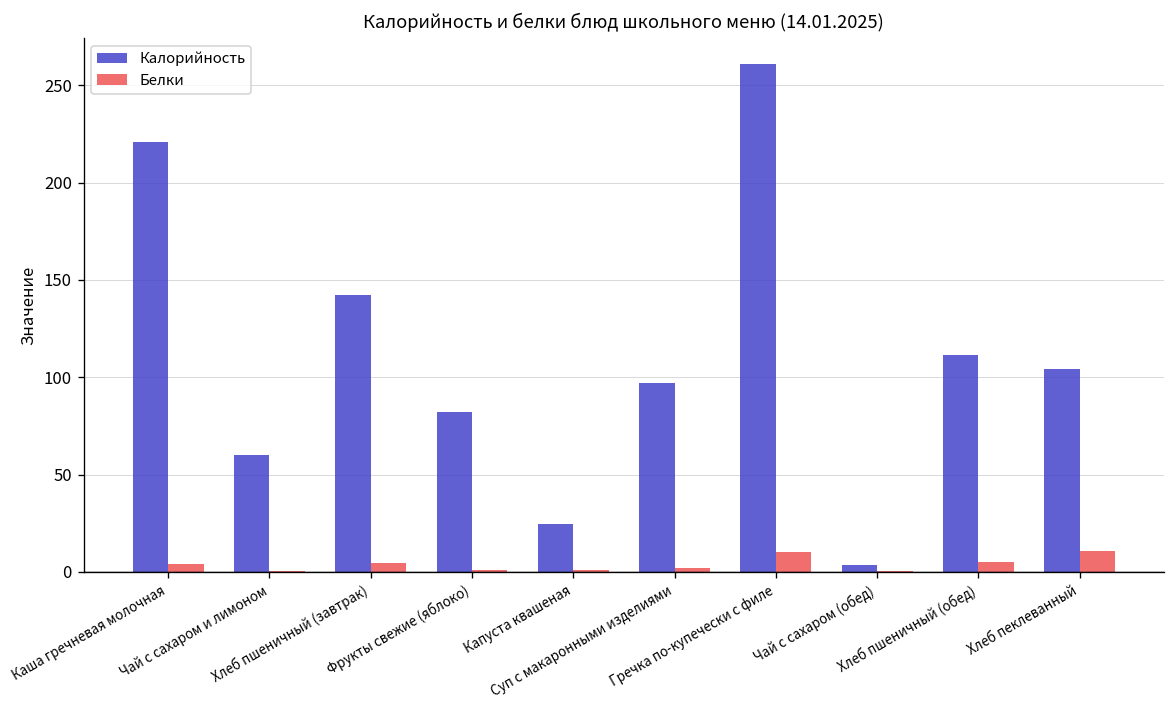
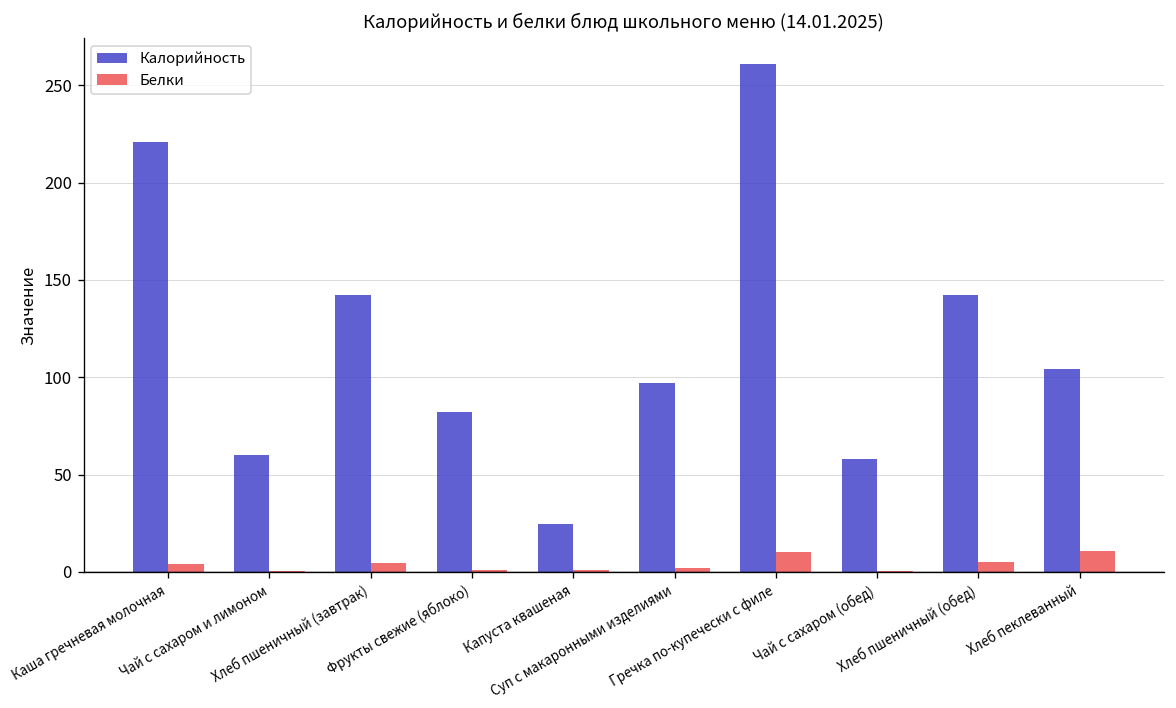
Калорийность, Чай с сахаром (обед): 3 -> 58
Калорийность, Хлеб пшеничный (обед): 111 -> 142
